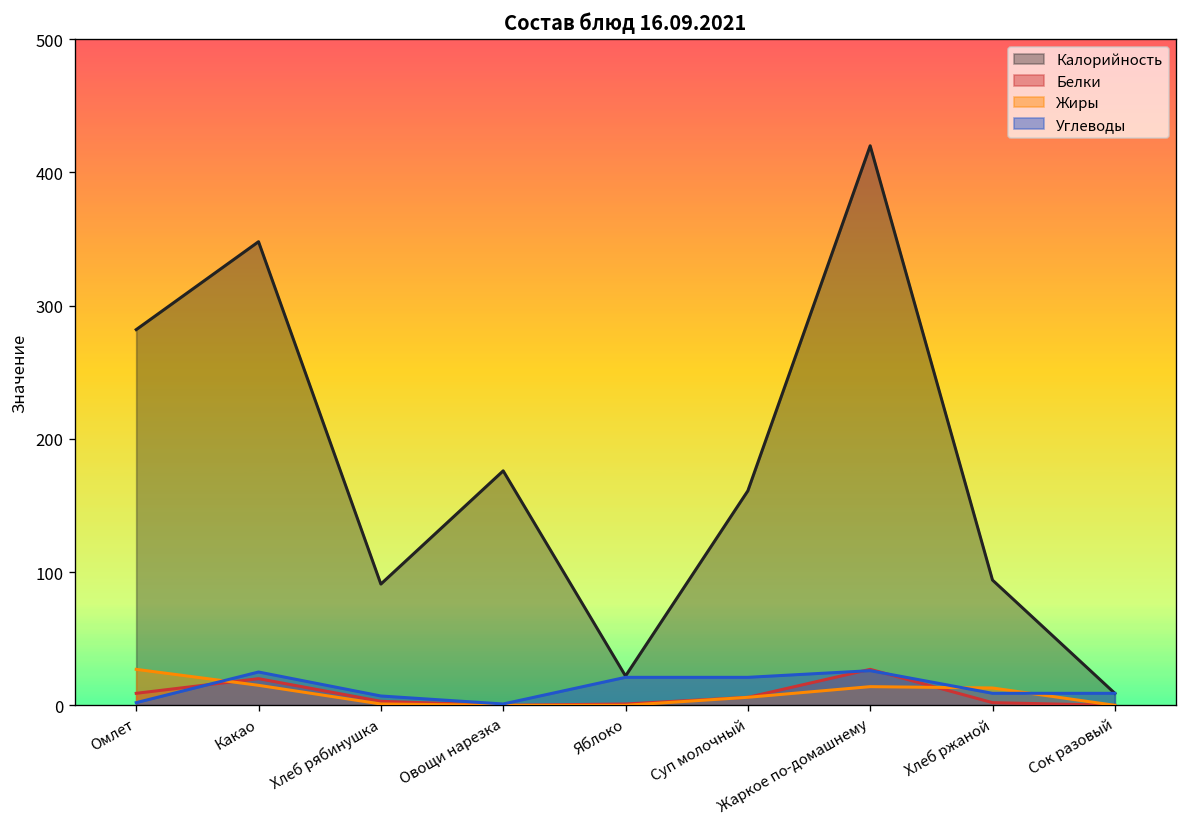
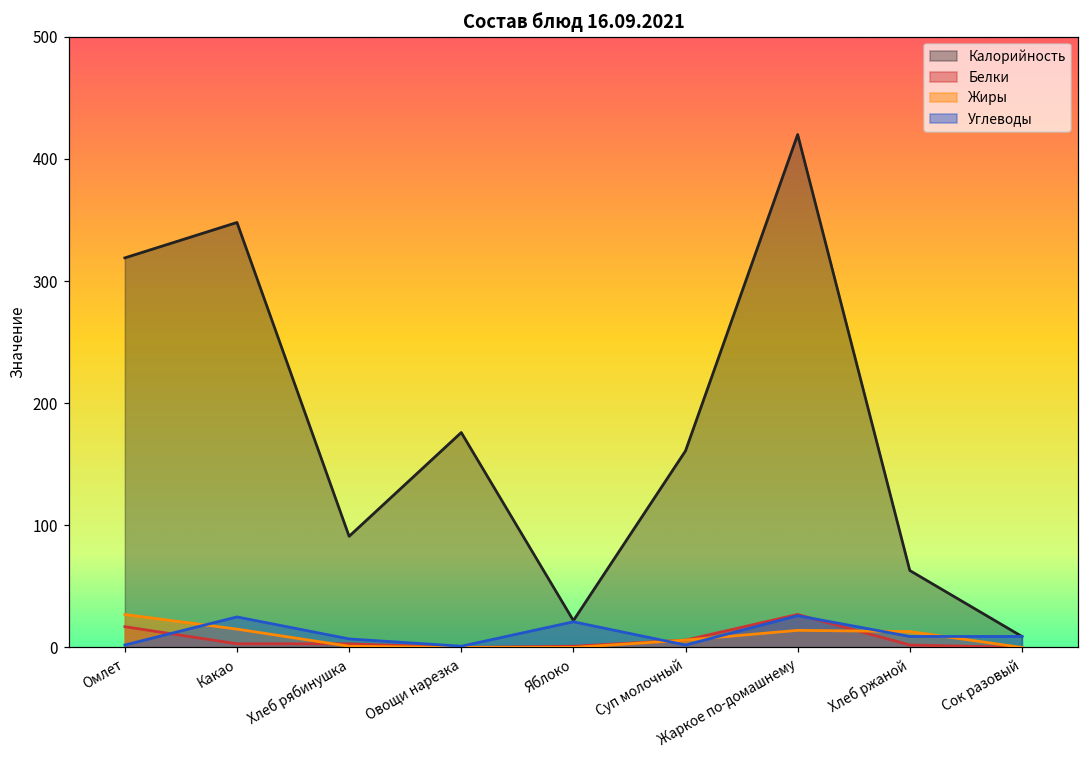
Калорийность, Омлет: 282 -> 319
Белки, Омлет: 9 -> 17
Белки, Какао: 20 -> 3
Углеводы, Суп молочный: 21 -> 2
Калорийность, Хлеб ржаной: 94 -> 63
